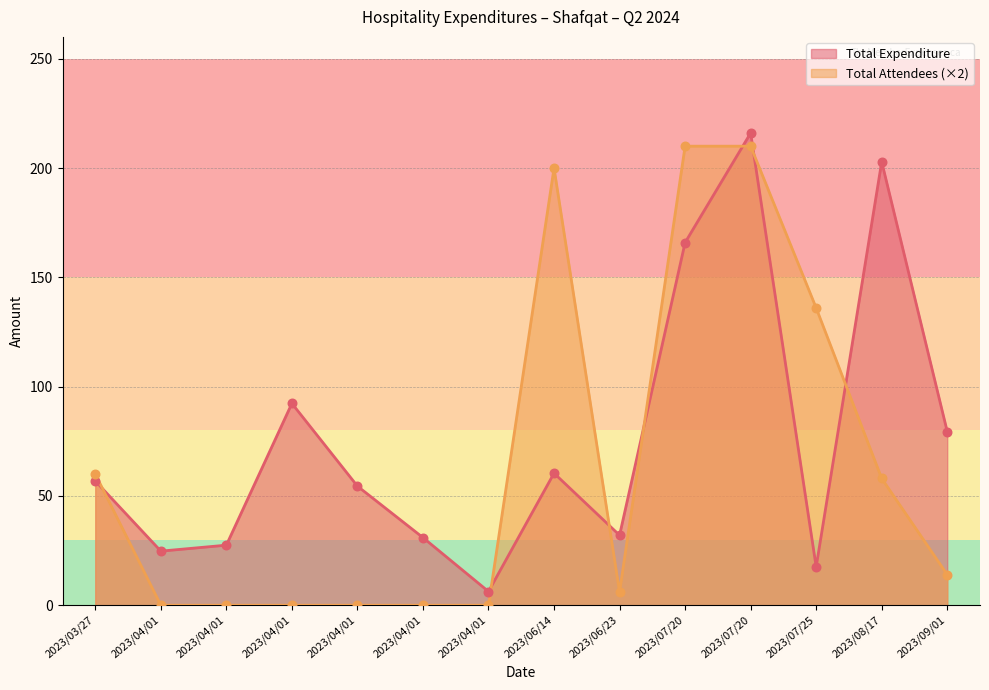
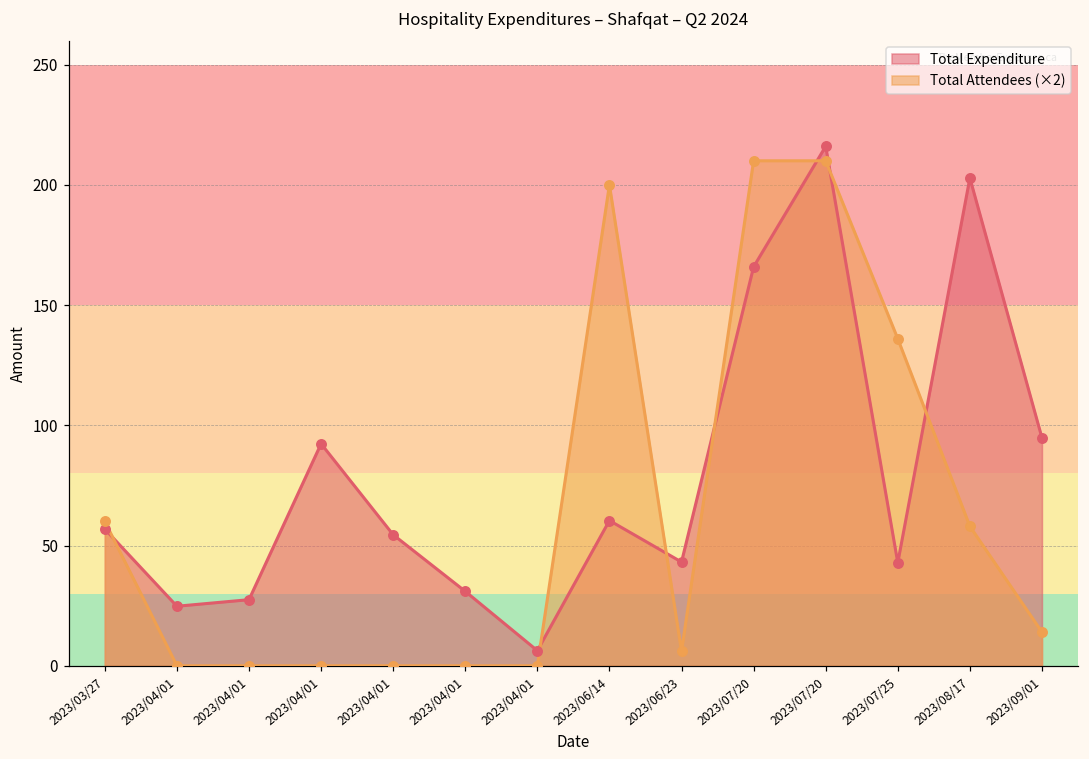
Total Expenditure, 2023/06/23: 32 -> 43
Total Expenditure, 2023/07/25: 18 -> 43
Total Expenditure, 2023/09/01: 79 -> 95
